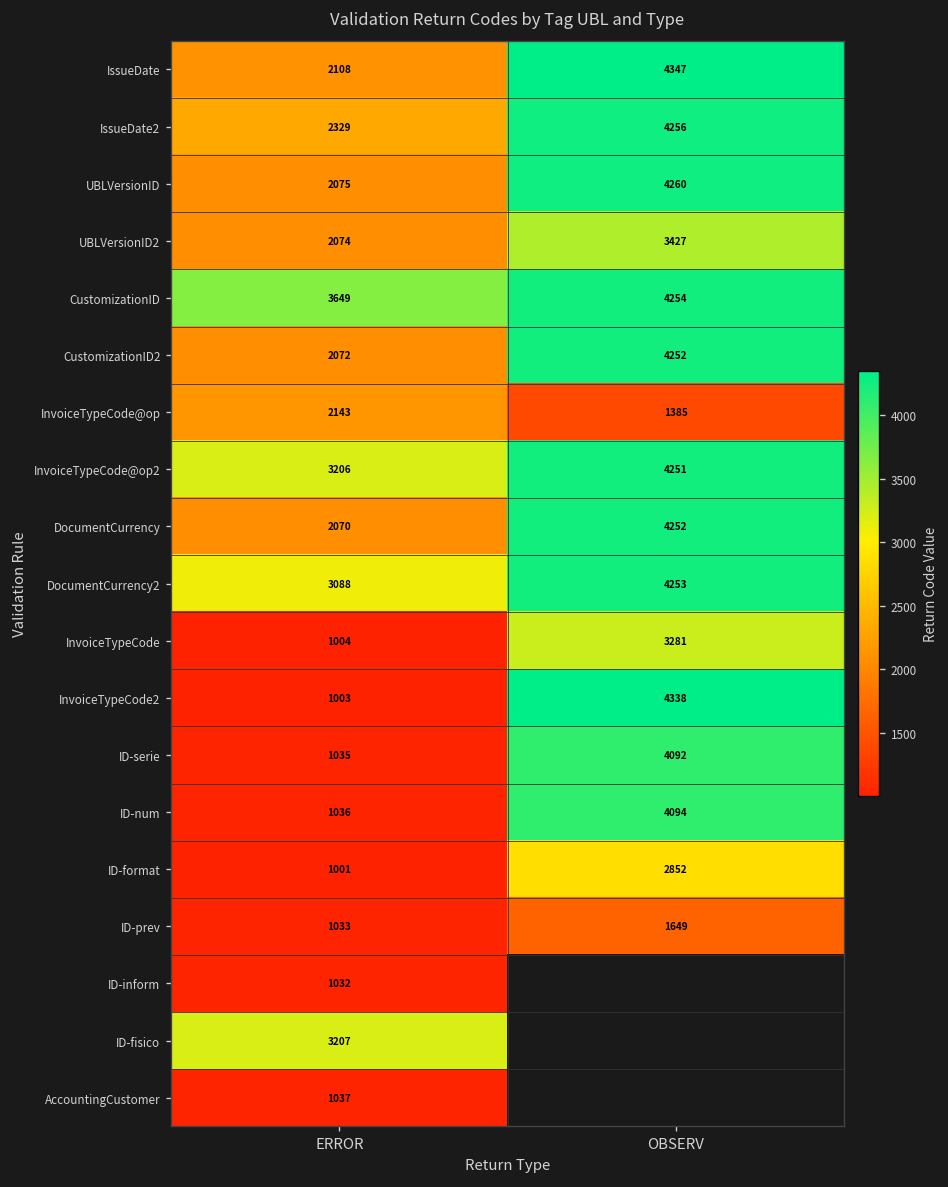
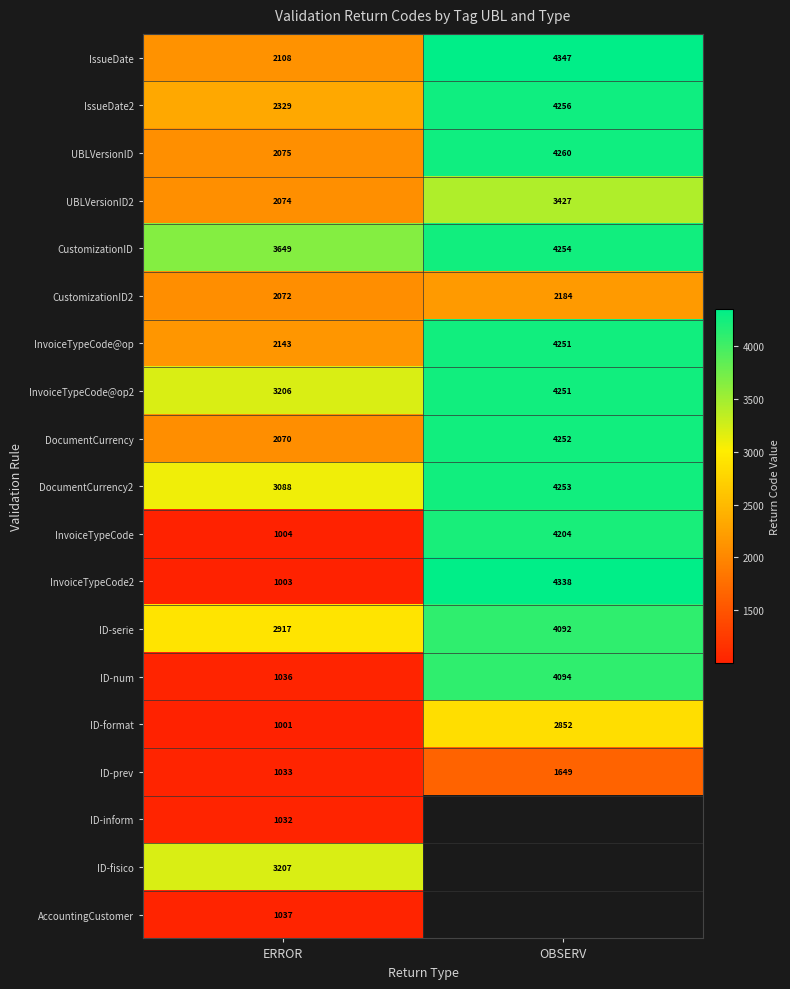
CustomizationID2, OBSERV: 4252 -> 2184
InvoiceTypeCode@op, OBSERV: 1385 -> 4251
InvoiceTypeCode, OBSERV: 3281 -> 4204
ID-serie, ERROR: 1035 -> 2917
